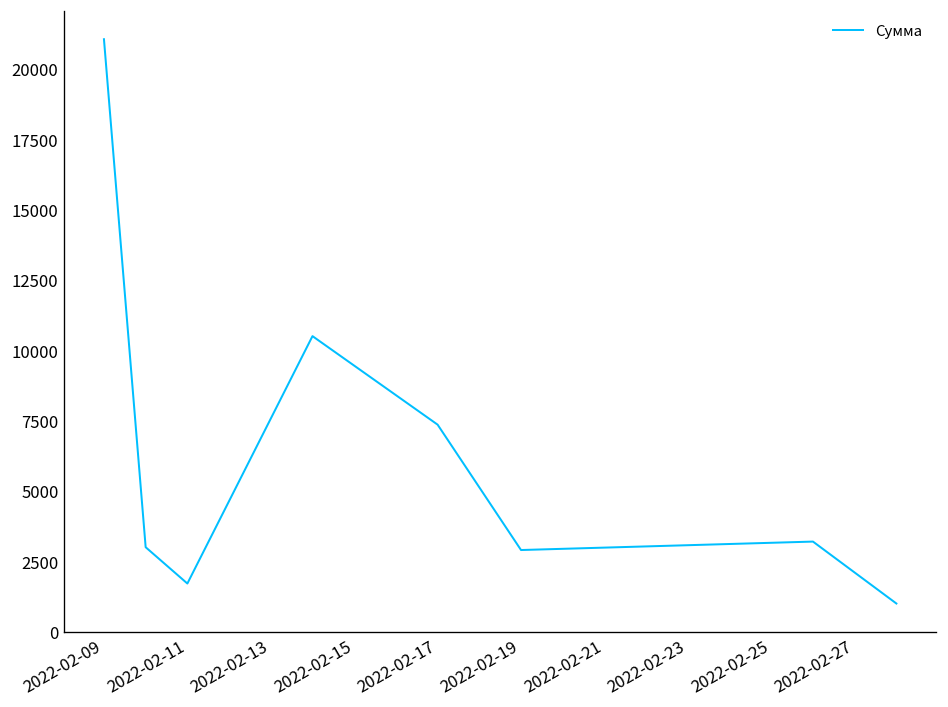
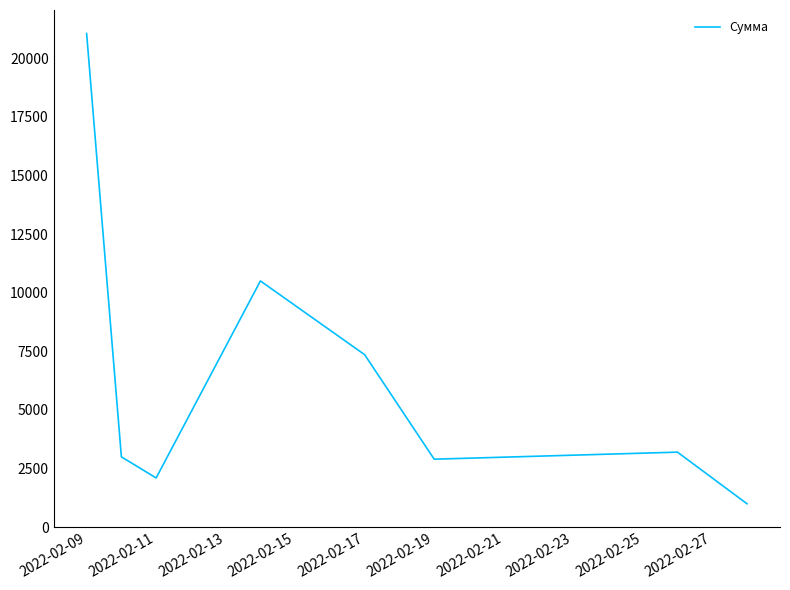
2022-02-11: 1700 -> 2100
